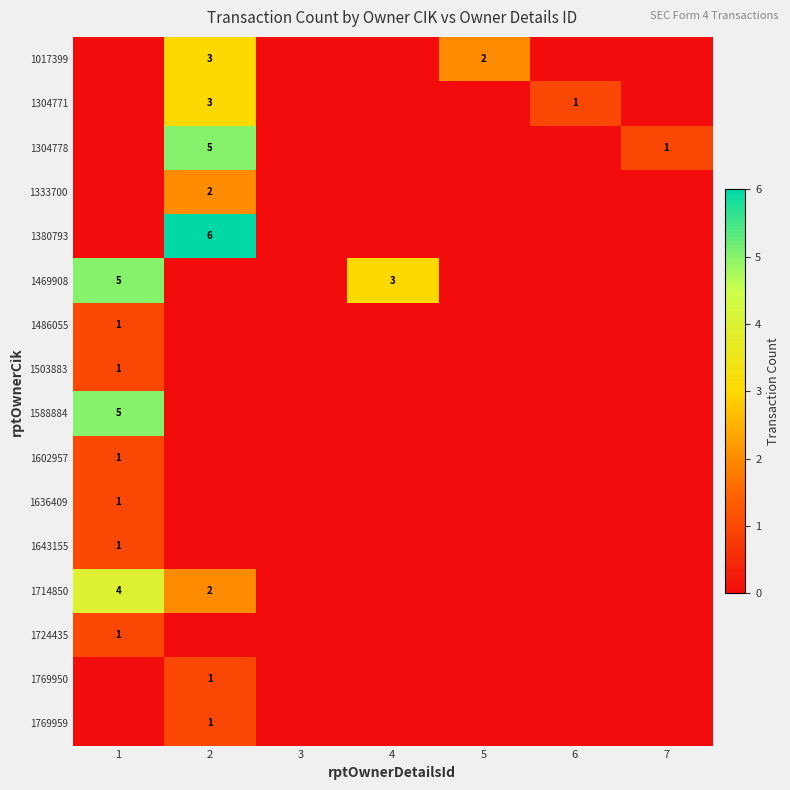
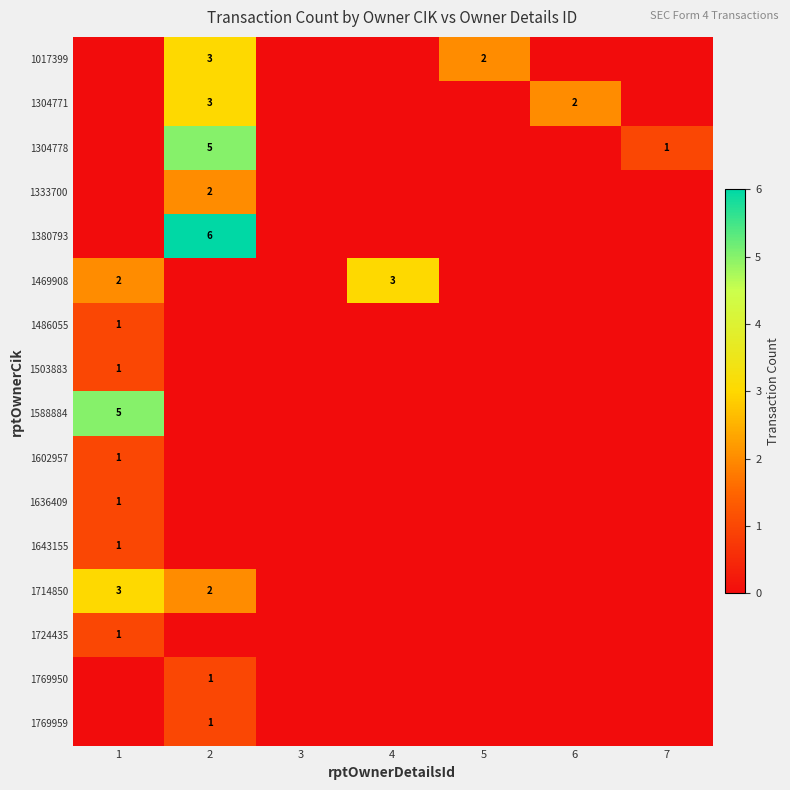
1304771, 6: 1 -> 2
1469908, 1: 5 -> 2
1714850, 1: 4 -> 3
